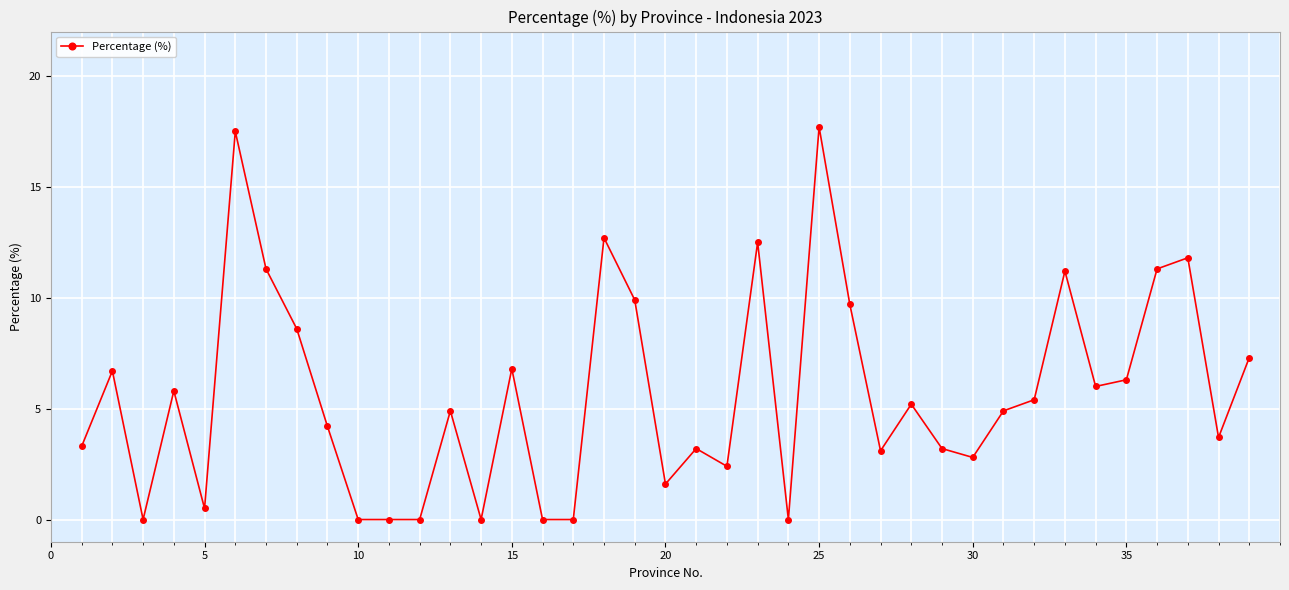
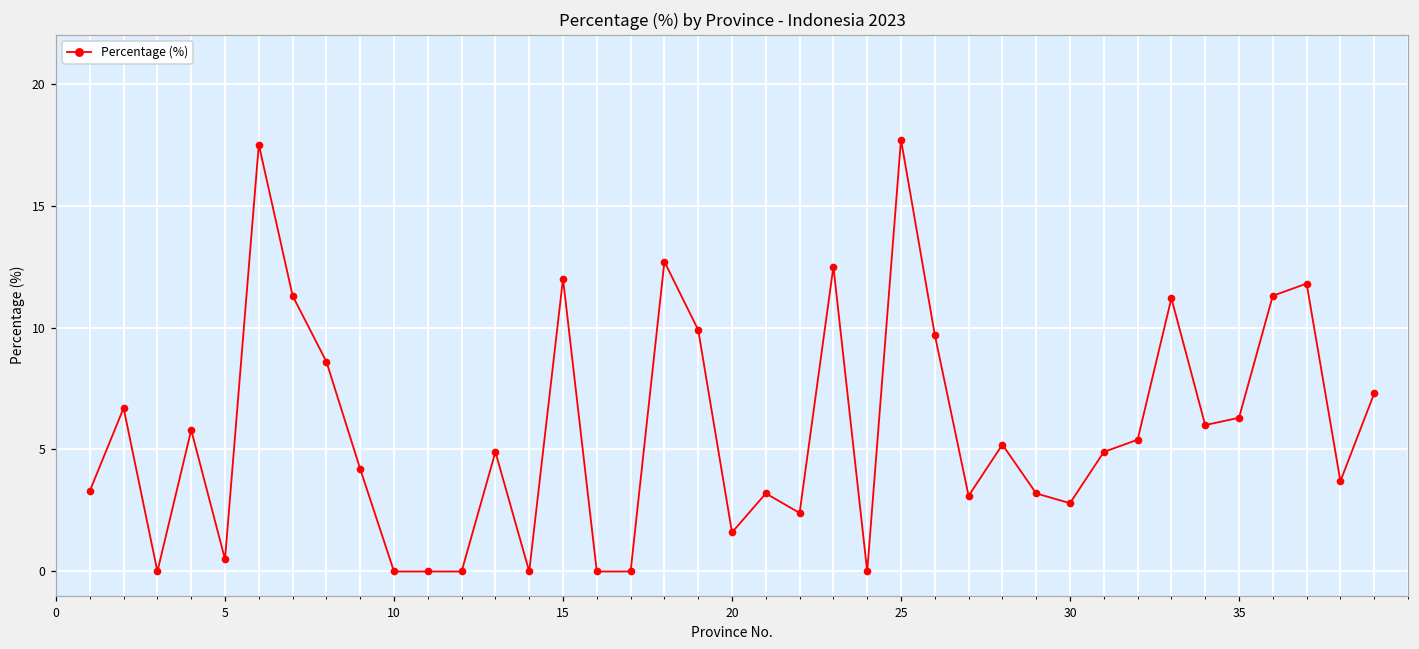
15: 6.8 -> 12.0
